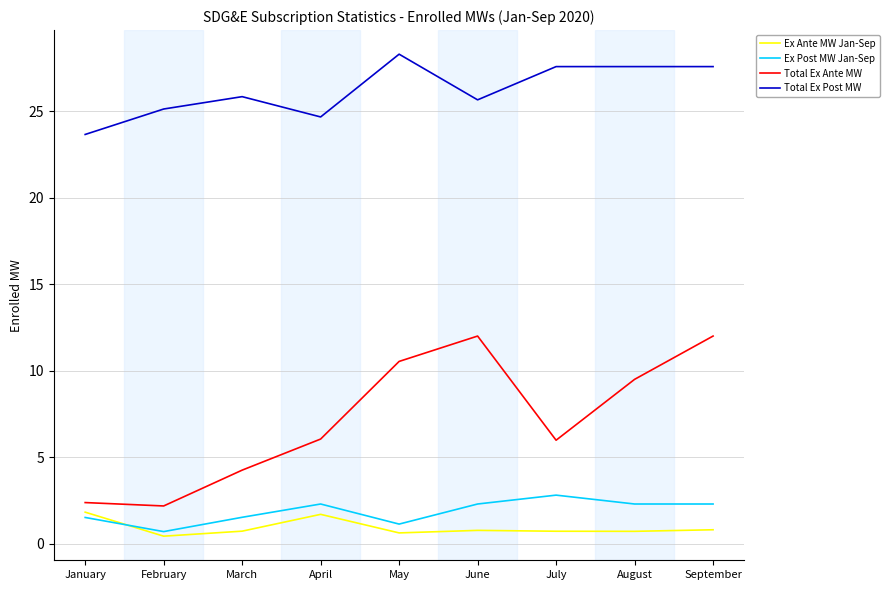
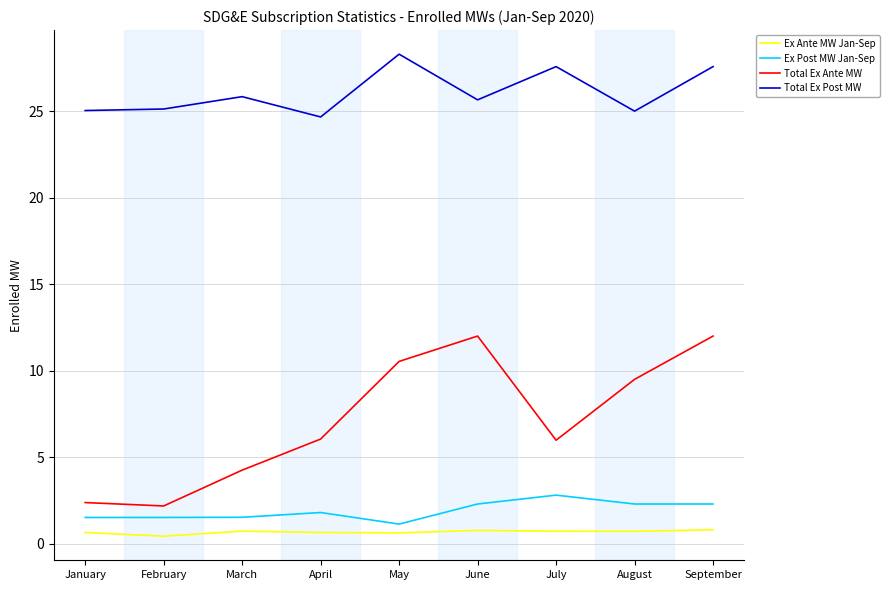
Ex Ante MW Jan-Sep, January: 1.8 -> 0.6
Total Ex Post MW, January: 23.7 -> 25.0
Ex Post MW Jan-Sep, February: 0.7 -> 1.5
Ex Ante MW Jan-Sep, April: 1.7 -> 0.6
Ex Post MW Jan-Sep, April: 2.3 -> 1.8
Total Ex Post MW, August: 27.6 -> 25.0
